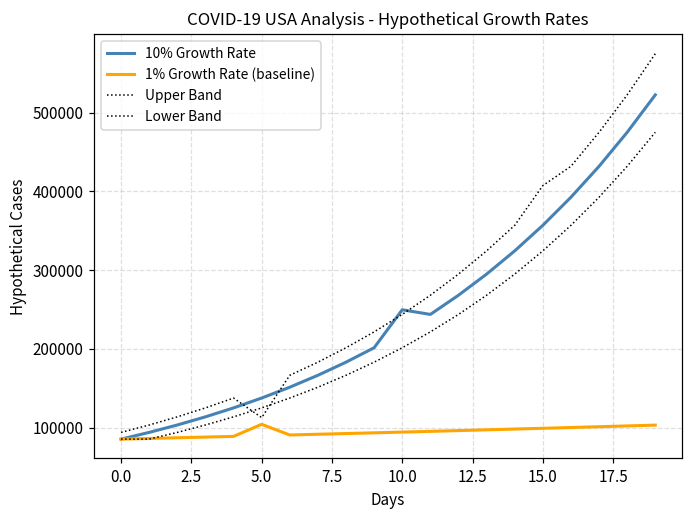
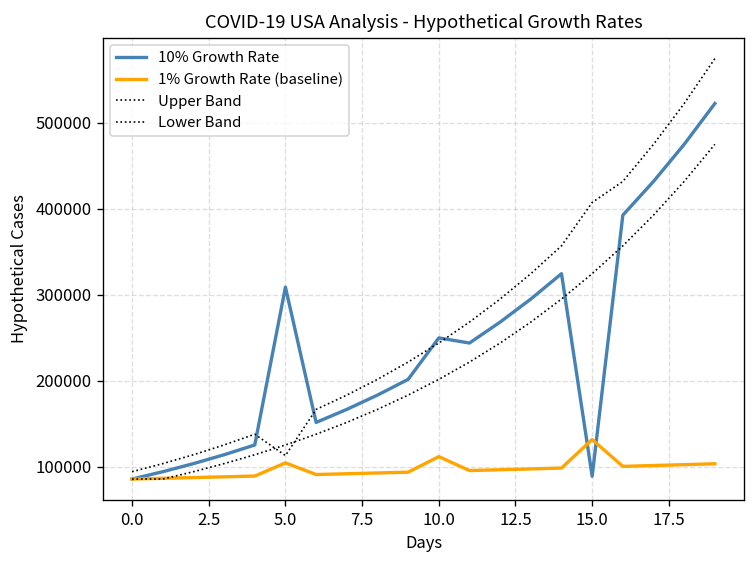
10% Growth Rate, 5.0: 140000 -> 310000
1% Growth Rate (baseline), 10.0: 90000 -> 110000
10% Growth Rate, 15.0: 360000 -> 90000
1% Growth Rate (baseline), 15.0: 100000 -> 130000
